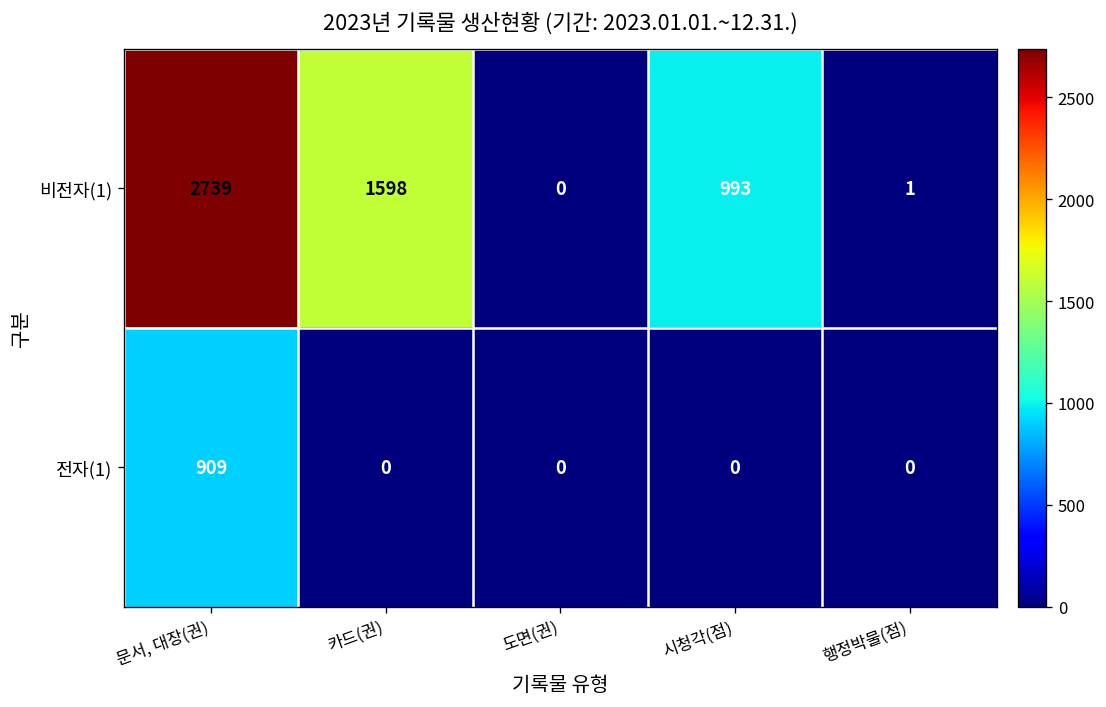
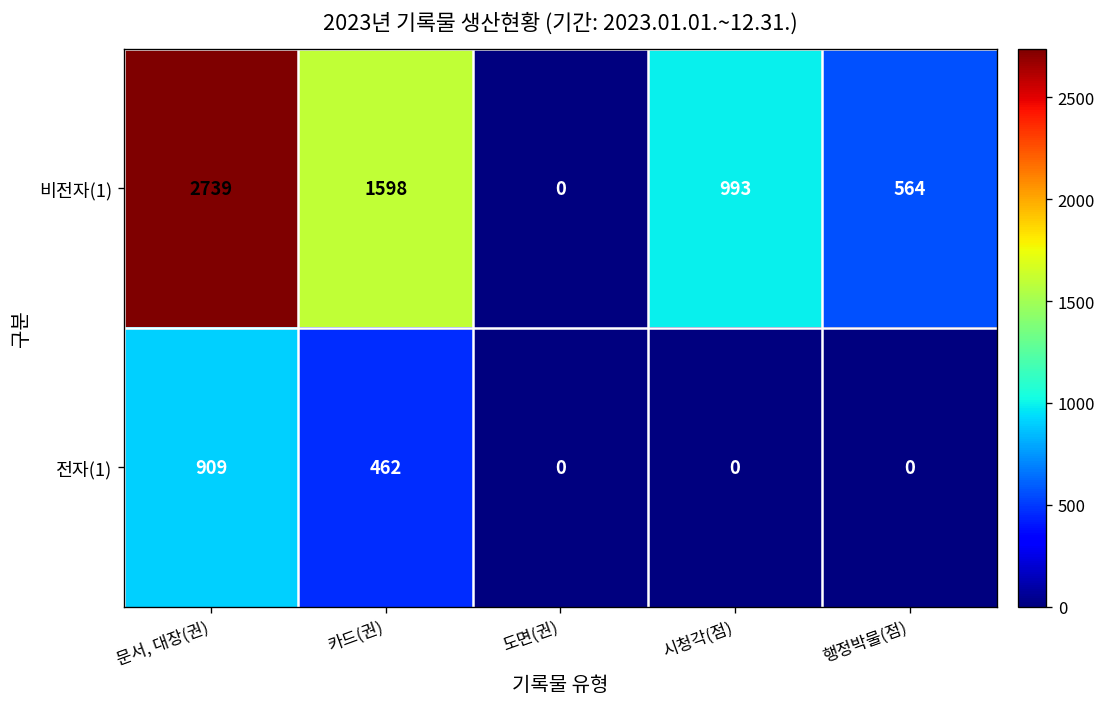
비전자(1), 행정박물(점): 1 -> 564
전자(1), 카드(권): 0 -> 462
